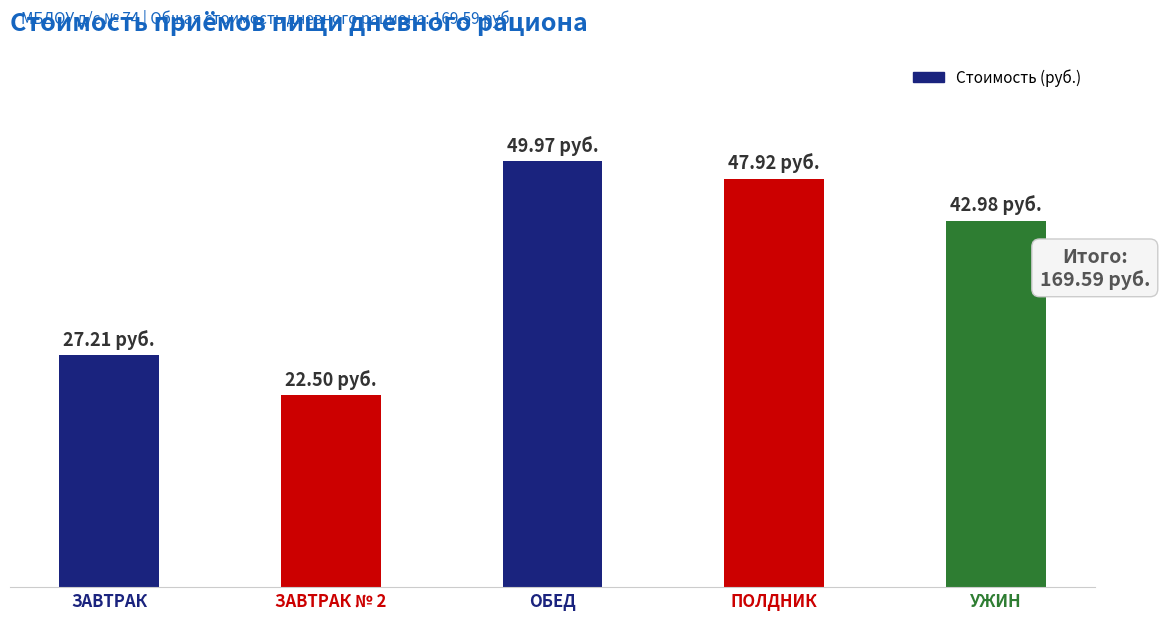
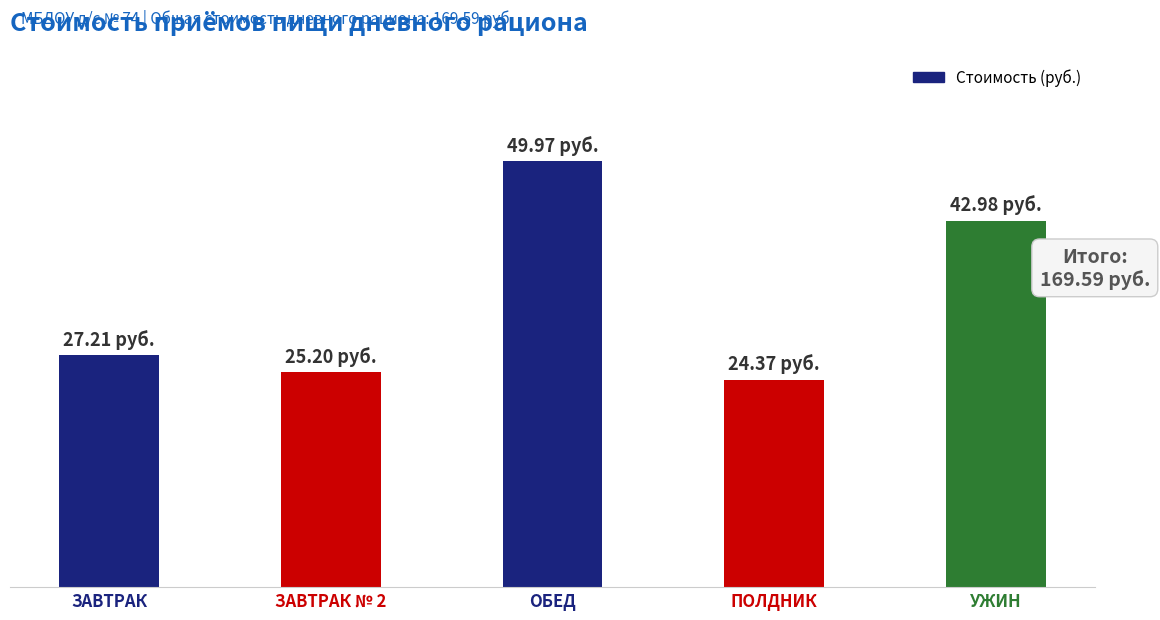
ЗАВТРАК № 2: 22.50 -> 25.20
ПОЛДНИК: 47.92 -> 24.37
